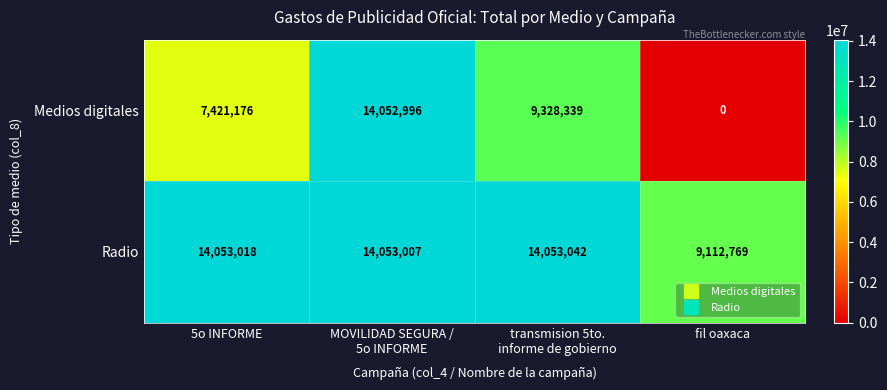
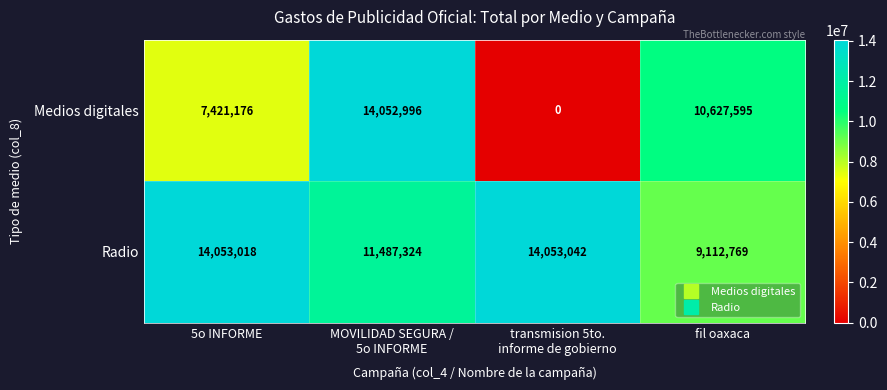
Medios digitales, transmision 5to. informe de gobierno: 9,328,339 -> 0
Medios digitales, fil oaxaca: 0 -> 10,627,595
Radio, MOVILIDAD SEGURA / 5o INFORME: 14,053,007 -> 11,487,324
